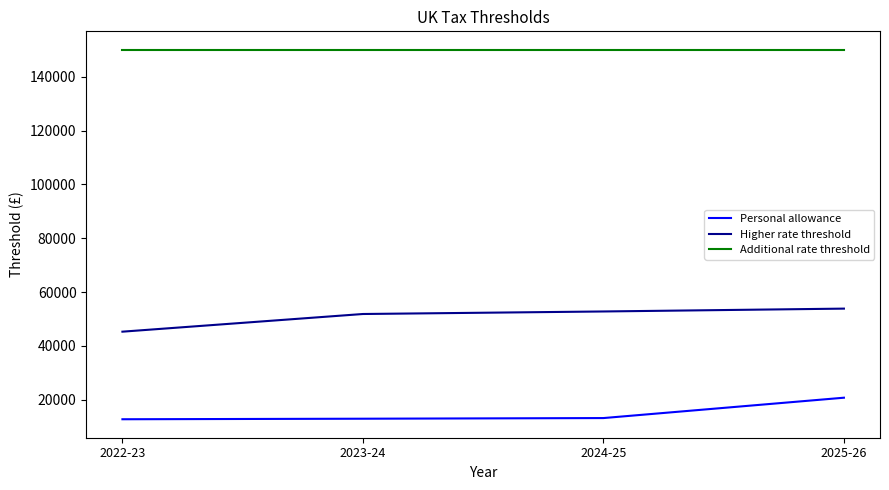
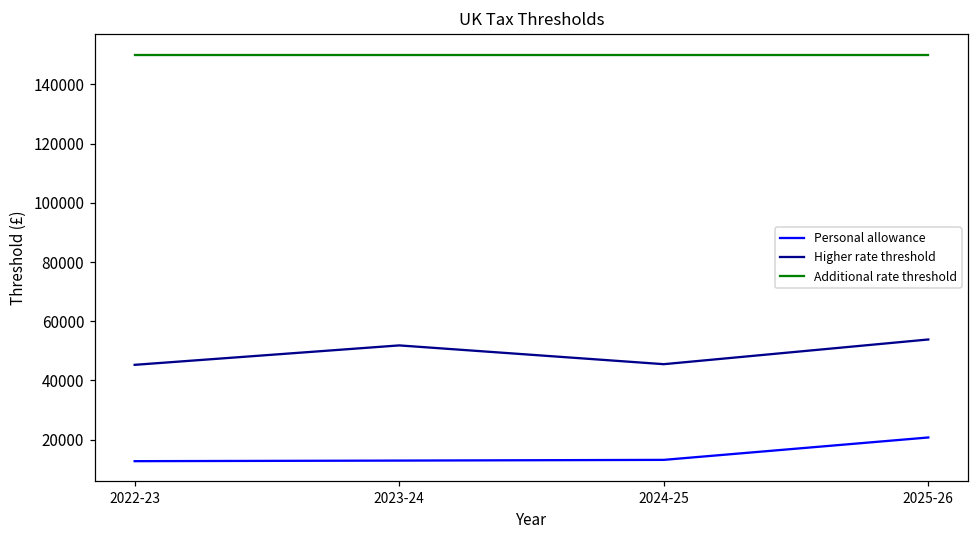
Higher rate threshold, 2024-25: 53000 -> 46000
